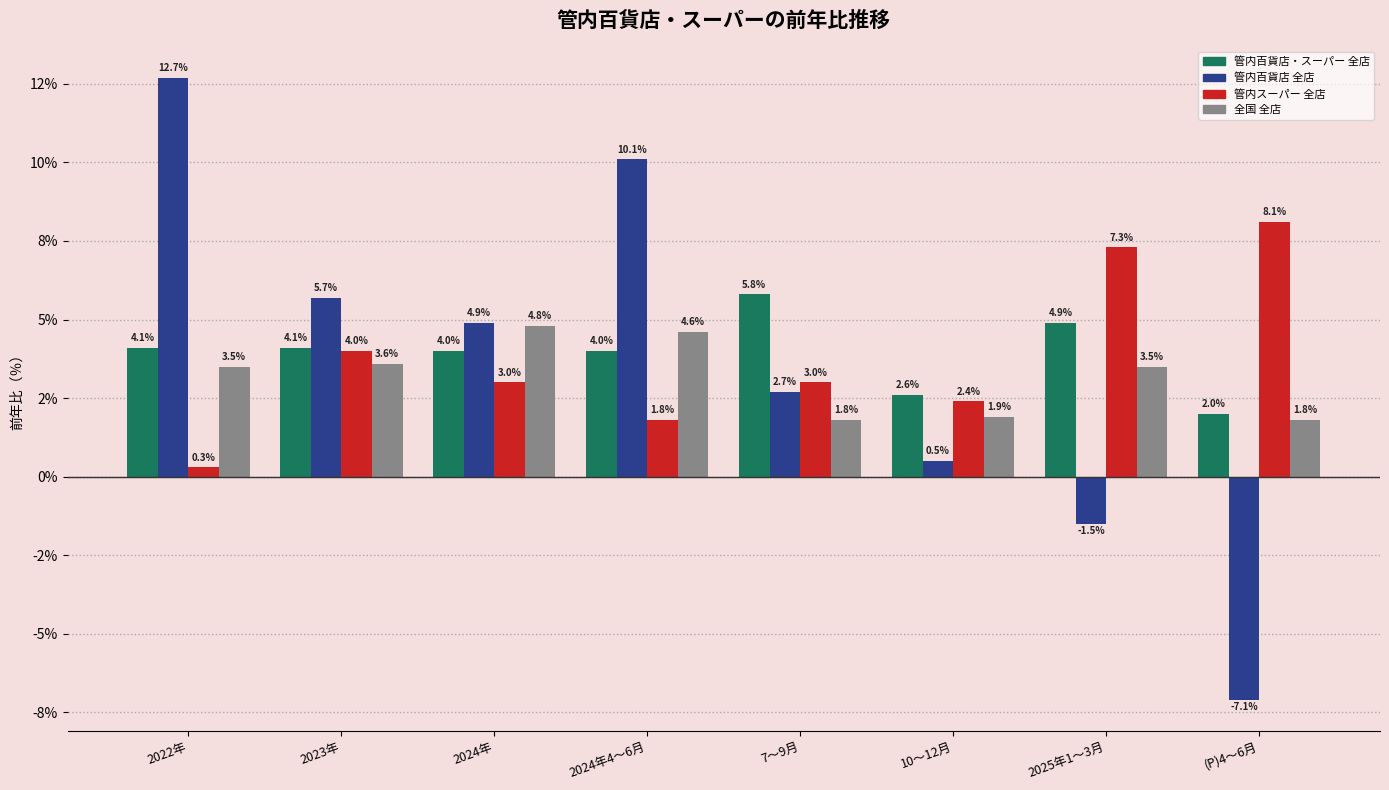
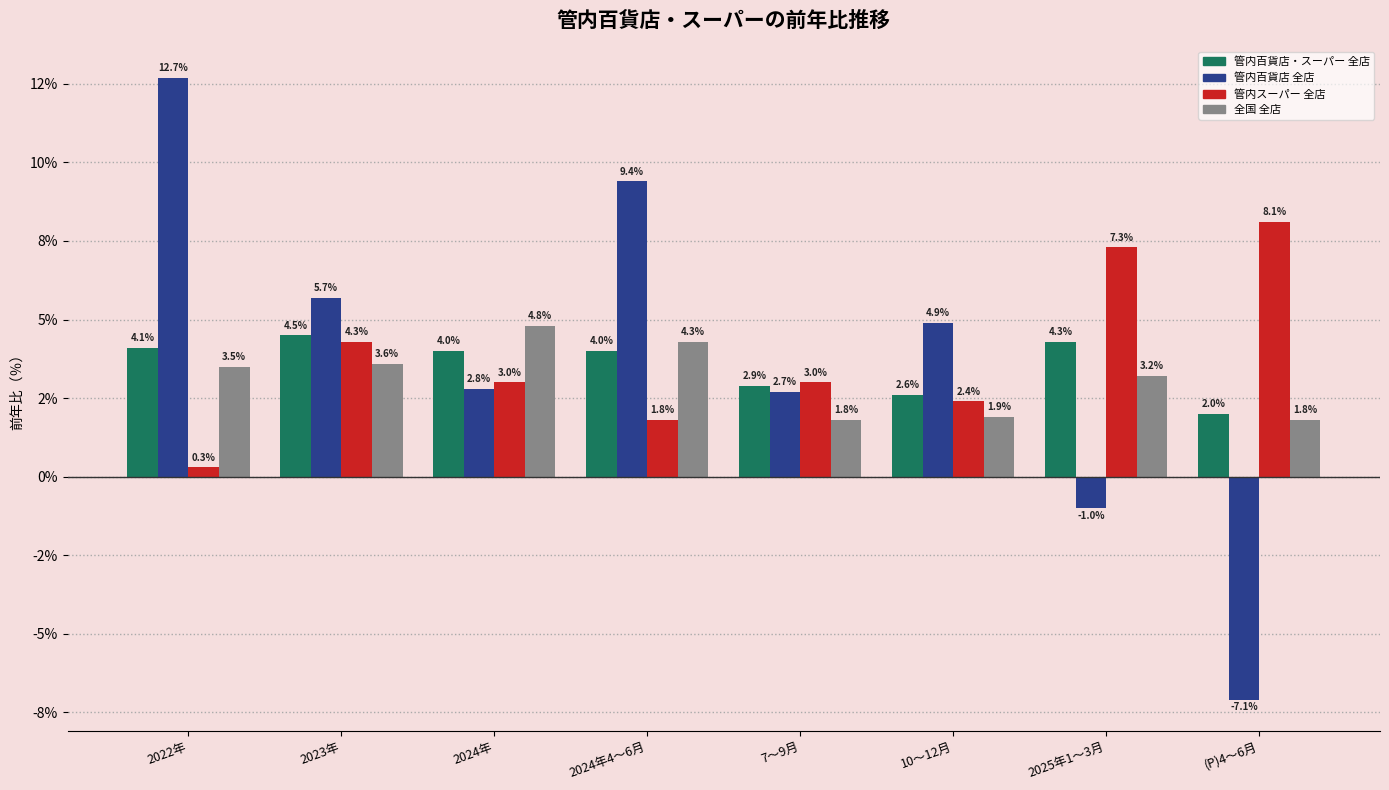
管内百貨店・スーパー 全店, 2023年: 4.1% -> 4.5%
管内スーパー 全店, 2023年: 4.0% -> 4.3%
管内百貨店 全店, 2024年: 4.9% -> 2.8%
管内百貨店 全店, 2024年4～6月: 10.1% -> 9.4%
全国 全店, 2024年4～6月: 4.6% -> 4.3%
管内百貨店・スーパー 全店, 7～9月: 5.8% -> 2.9%
管内百貨店 全店, 10～12月: 0.5% -> 4.9%
管内百貨店・スーパー 全店, 2025年1～3月: 4.9% -> 4.3%
管内百貨店 全店, 2025年1～3月: -1.5% -> -1.0%
全国 全店, 2025年1～3月: 3.5% -> 3.2%
